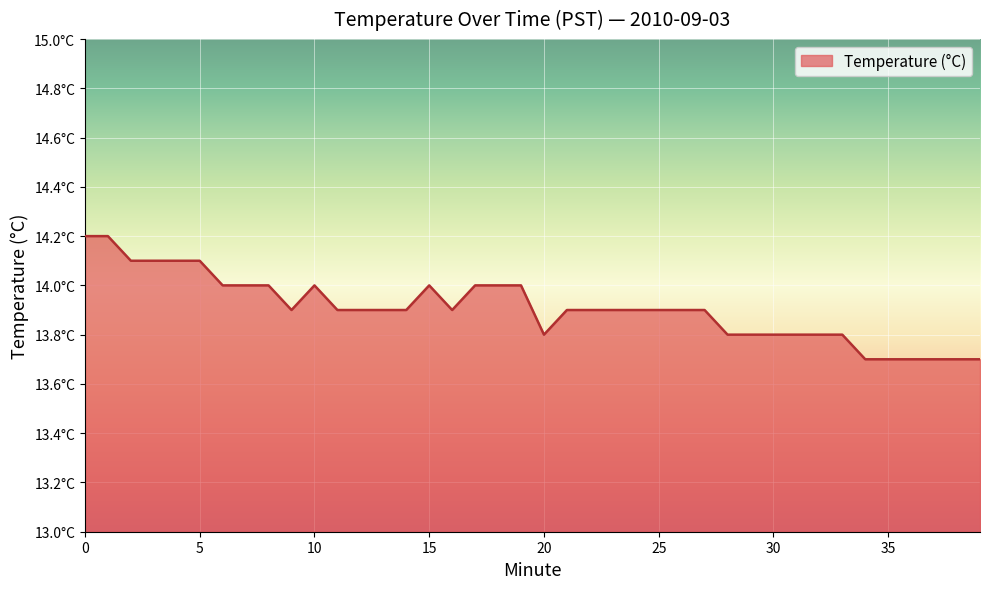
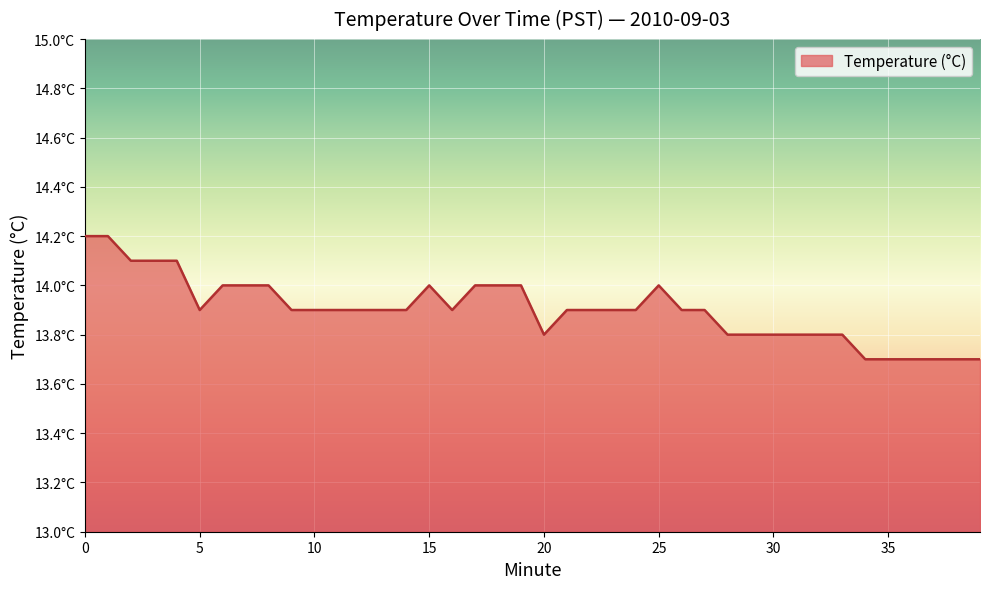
5: 14.1°C -> 13.9°C
10: 14.0°C -> 13.9°C
25: 13.9°C -> 14.0°C
